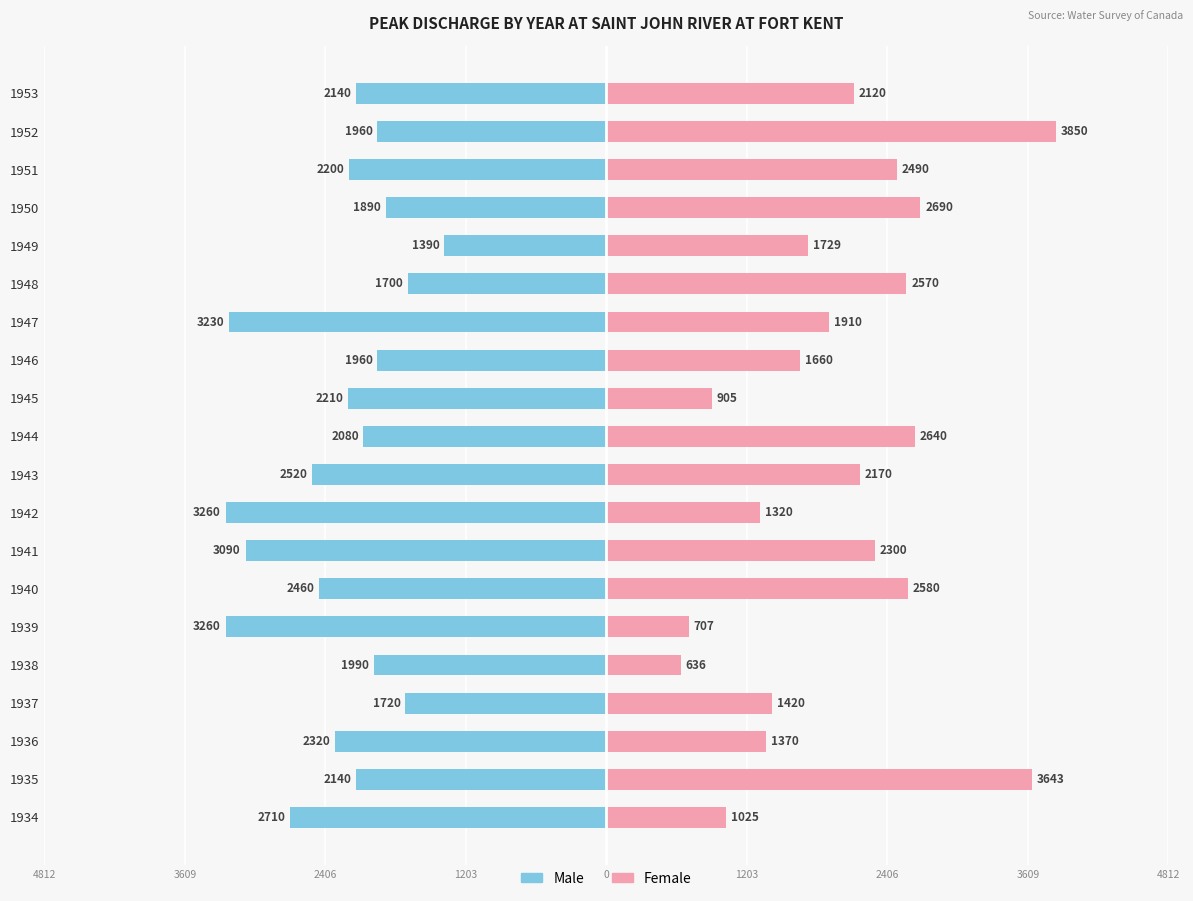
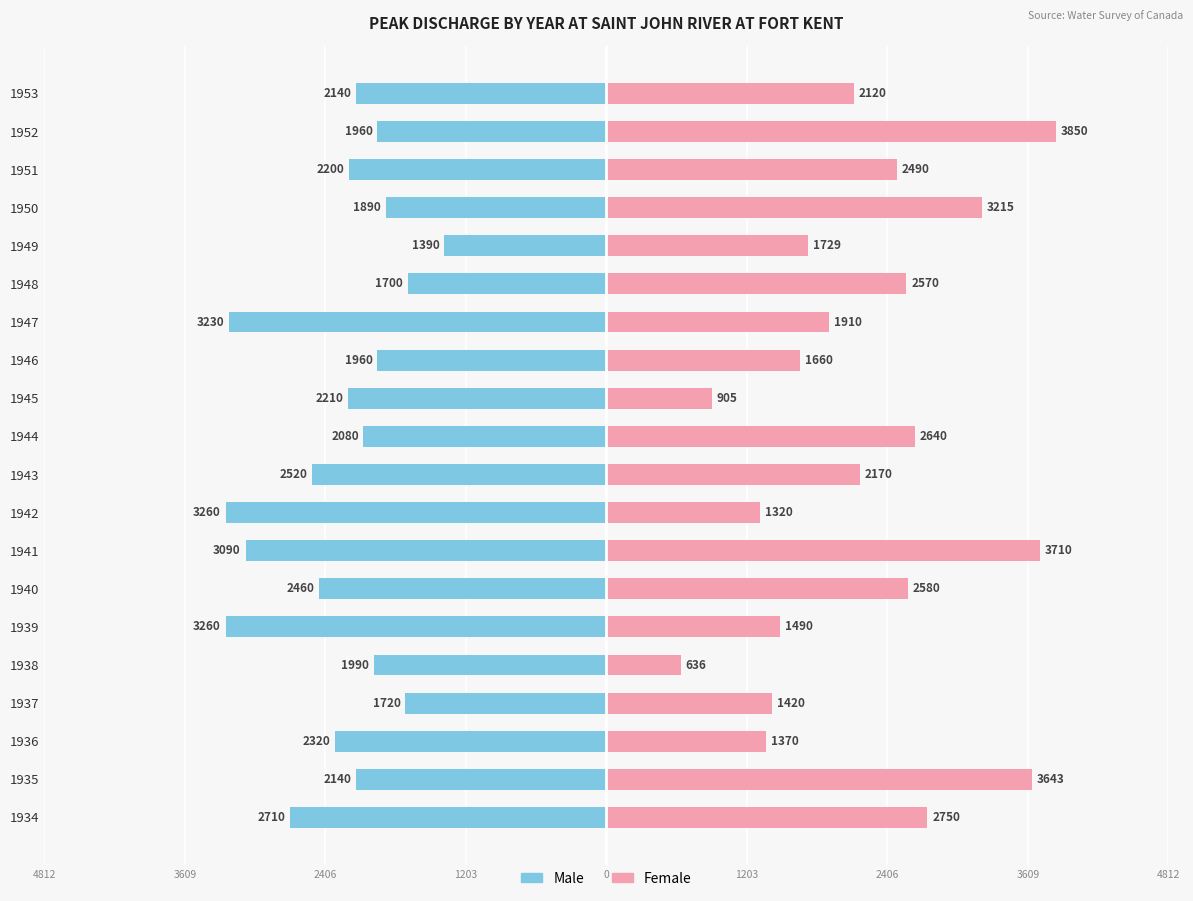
Female, 1950: 2690 -> 3215
Female, 1941: 2300 -> 3710
Female, 1939: 707 -> 1490
Female, 1934: 1025 -> 2750
